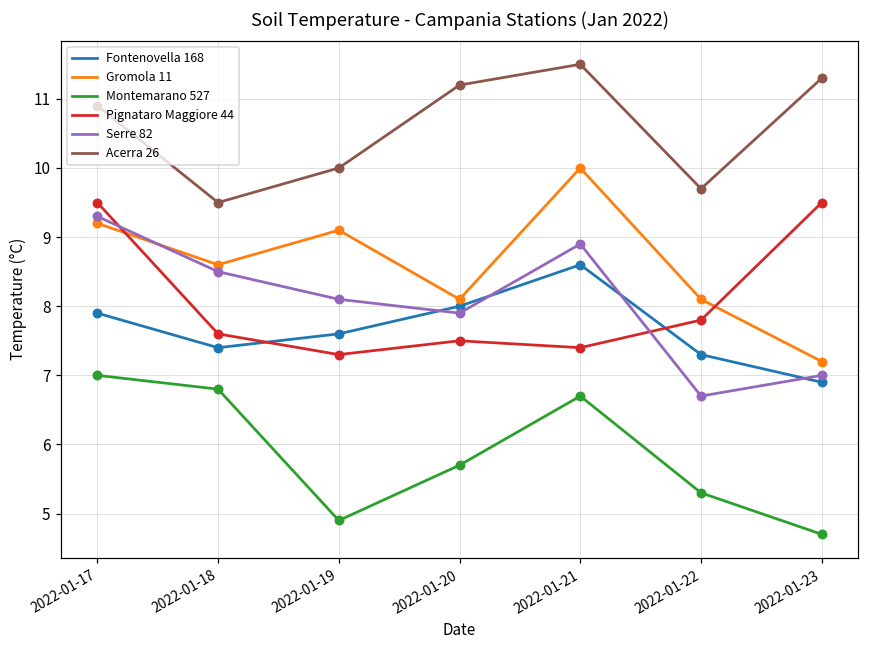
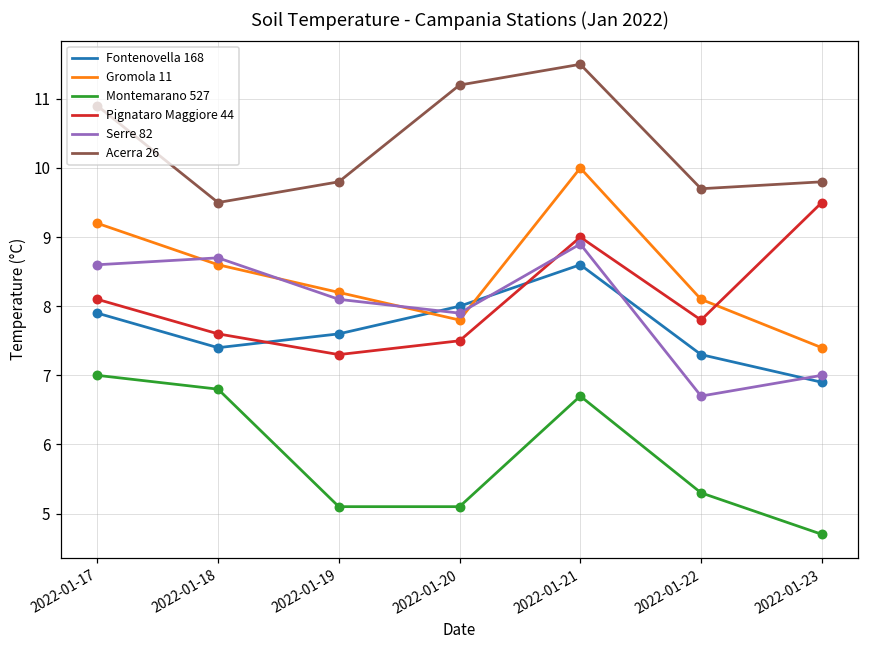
Pignataro Maggiore 44, 2022-01-17: 9.5 -> 8.1
Serre 82, 2022-01-17: 9.3 -> 8.6
Serre 82, 2022-01-18: 8.5 -> 8.7
Gromola 11, 2022-01-19: 9.1 -> 8.2
Montemarano 527, 2022-01-19: 4.9 -> 5.1
Acerra 26, 2022-01-19: 10.0 -> 9.8
Gromola 11, 2022-01-20: 8.1 -> 7.8
Montemarano 527, 2022-01-20: 5.7 -> 5.1
Pignataro Maggiore 44, 2022-01-21: 7.4 -> 9.0
Gromola 11, 2022-01-23: 7.2 -> 7.4
Acerra 26, 2022-01-23: 11.3 -> 9.8
